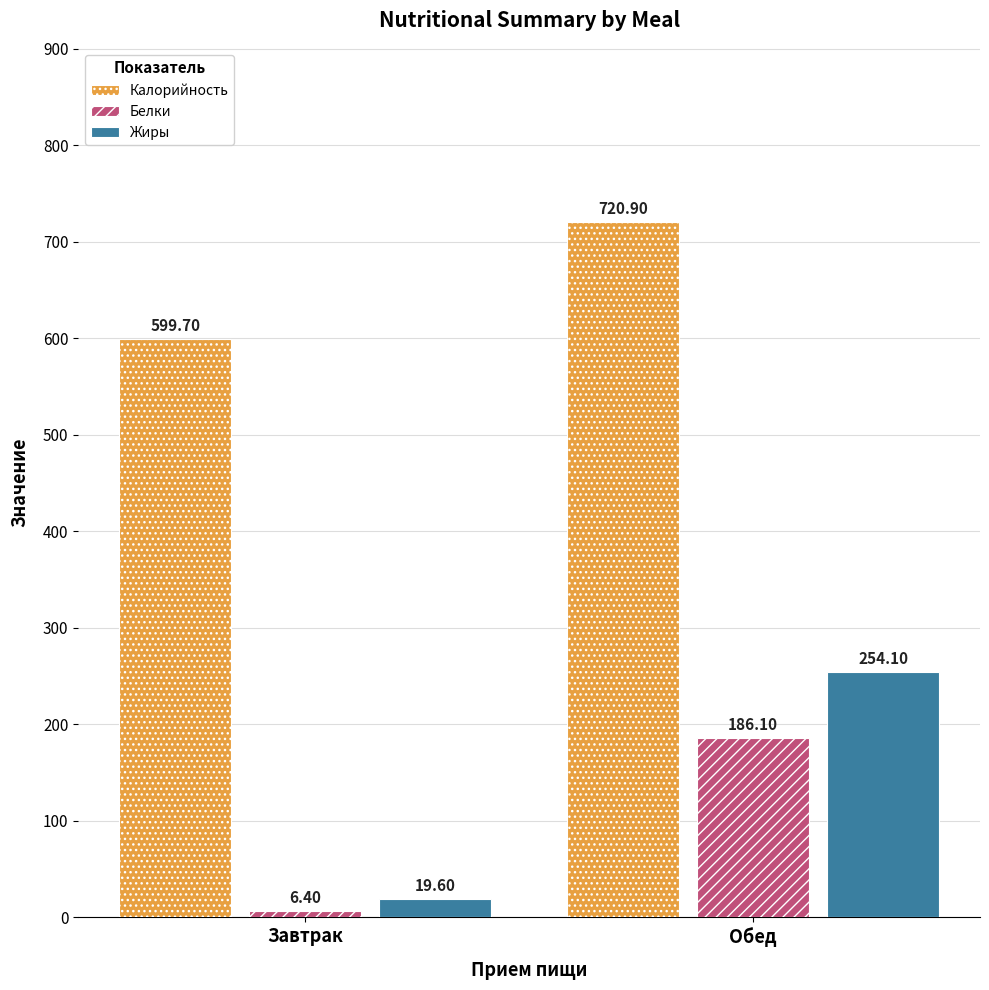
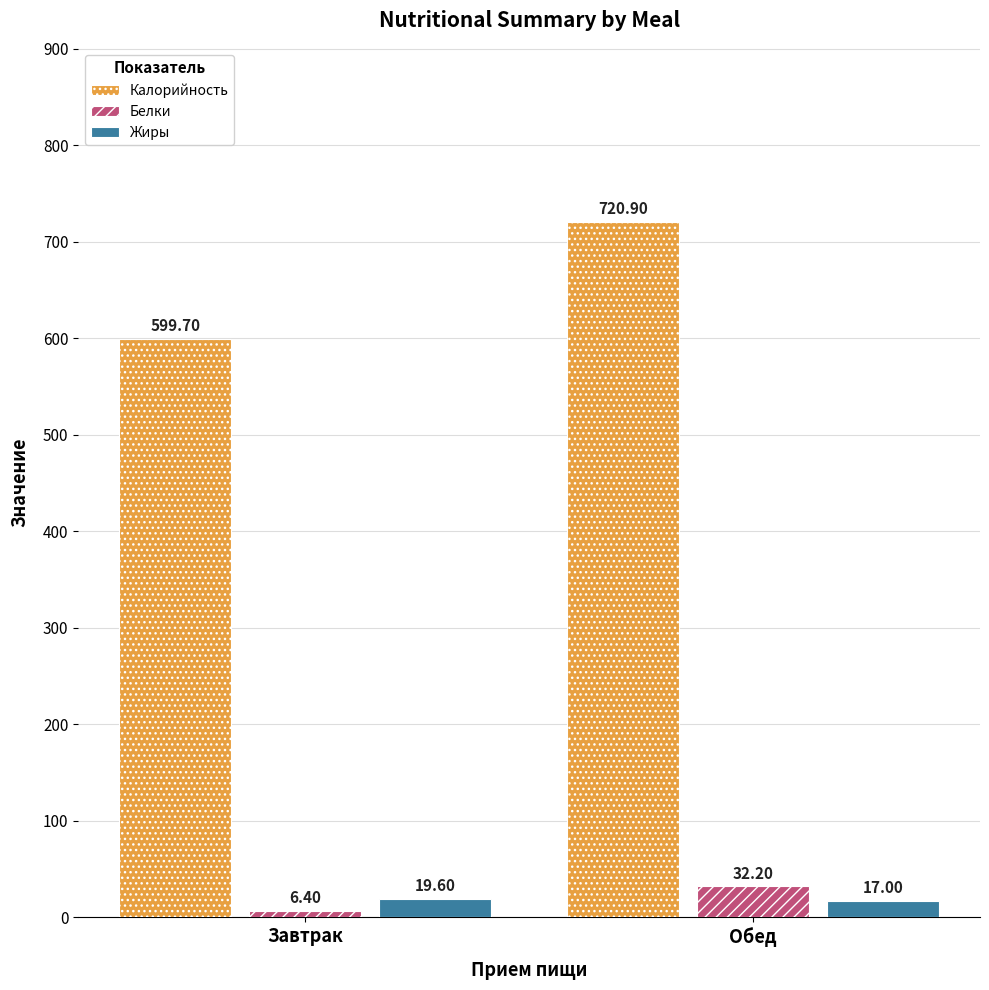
Белки, Обед: 186.10 -> 32.20
Жиры, Обед: 254.10 -> 17.00
